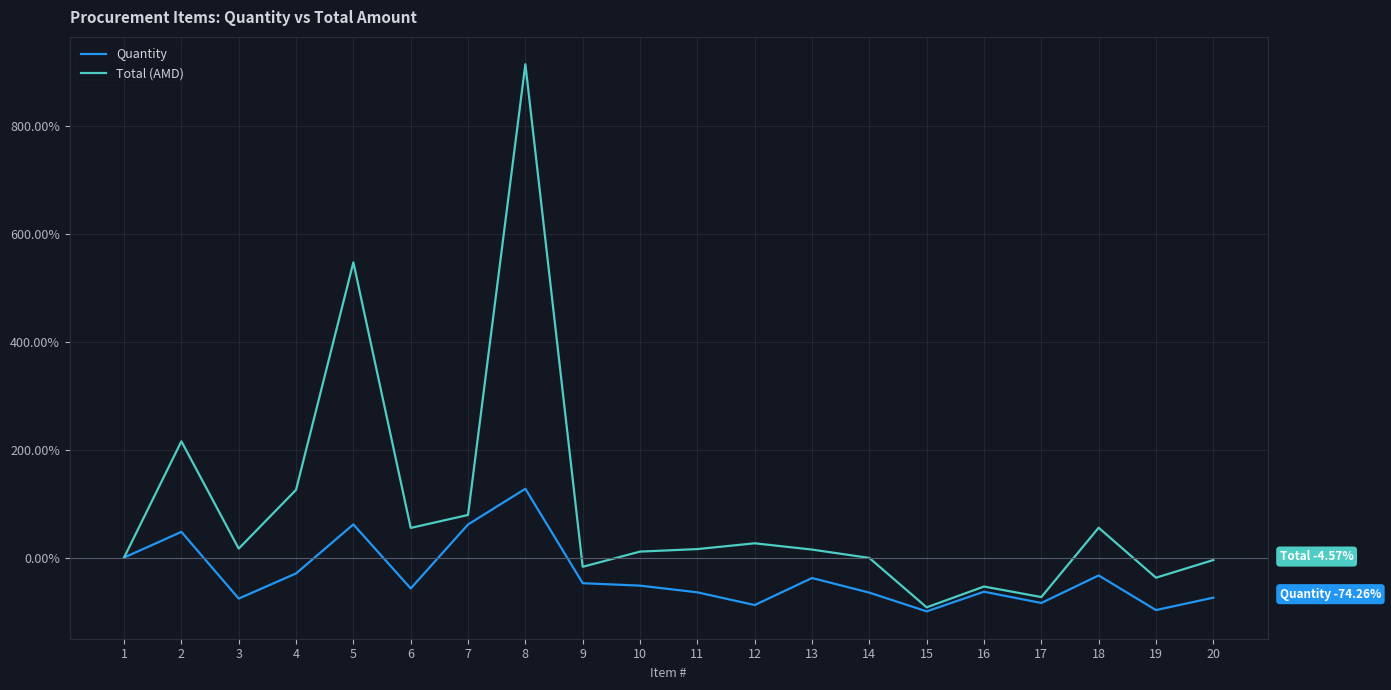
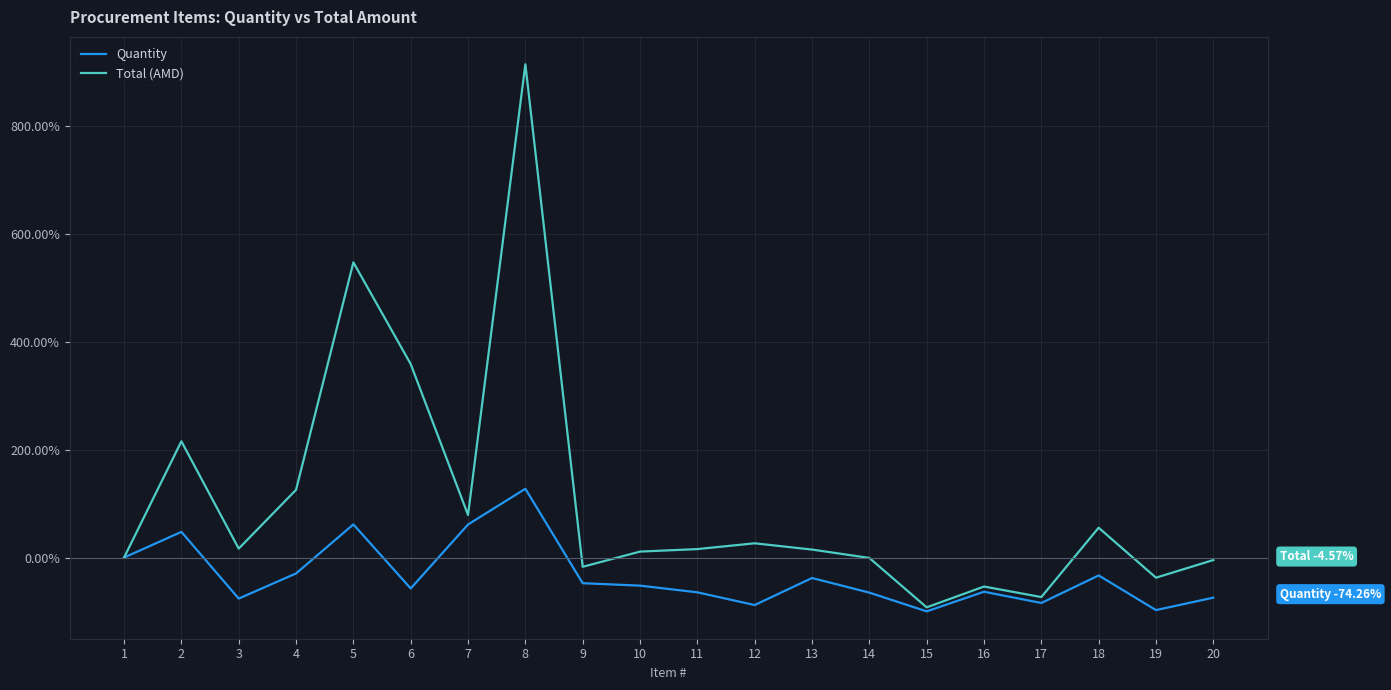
Total (AMD), 6: 50% -> 360%
